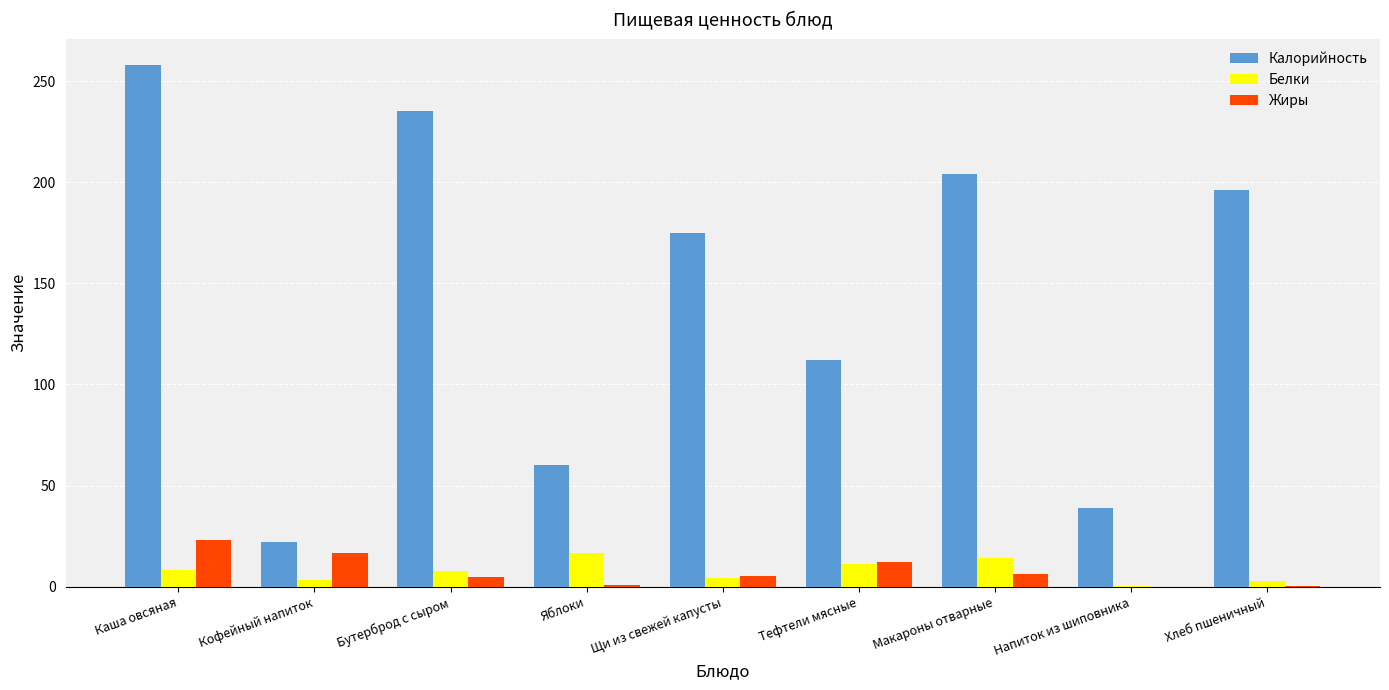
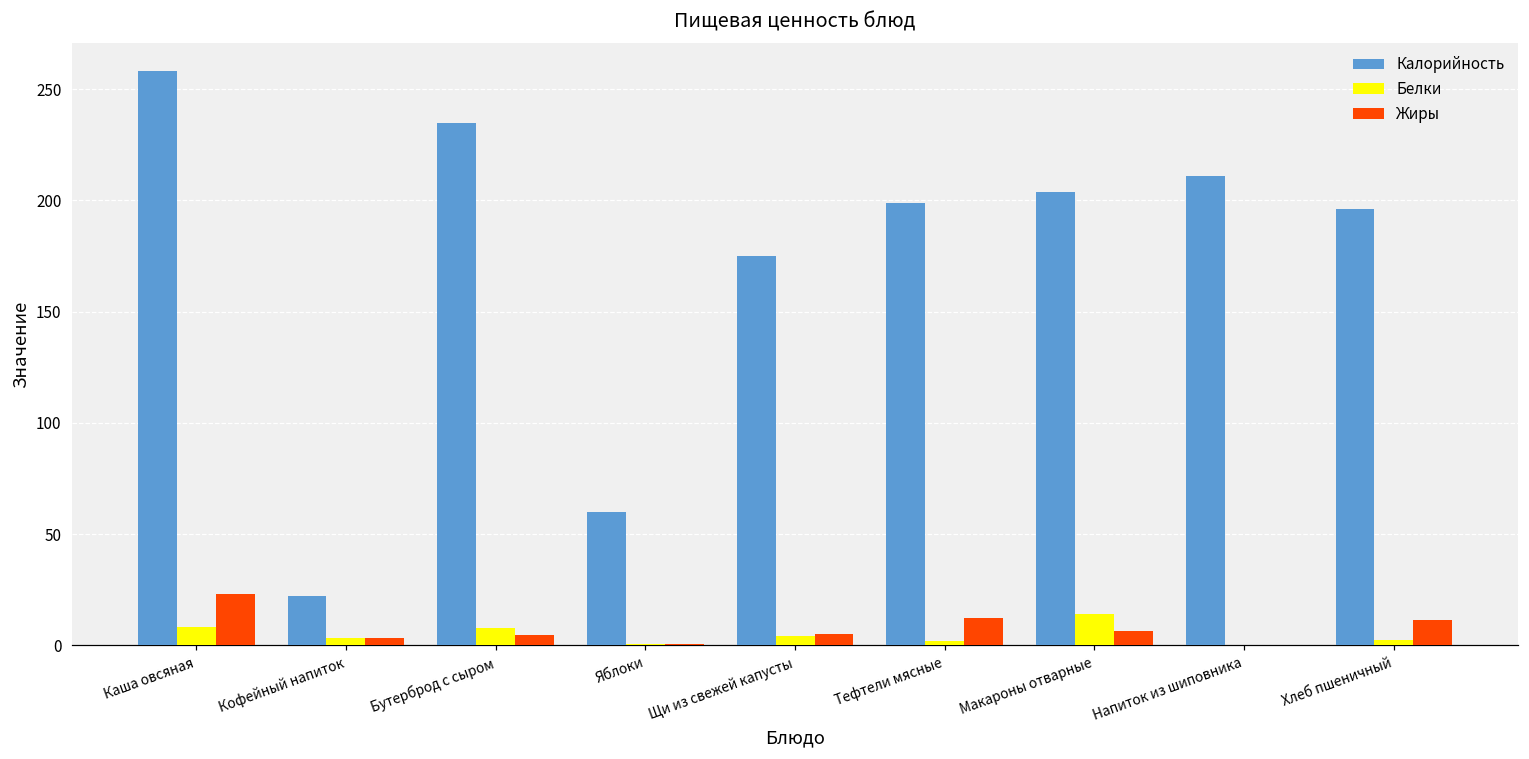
Жиры, Кофейный напиток: 17 -> 3
Белки, Яблоки: 17 -> 1
Калорийность, Тефтели мясные: 112 -> 199
Белки, Тефтели мясные: 11 -> 2
Калорийность, Напиток из шиповника: 39 -> 211
Жиры, Хлеб пшеничный: 0 -> 12
